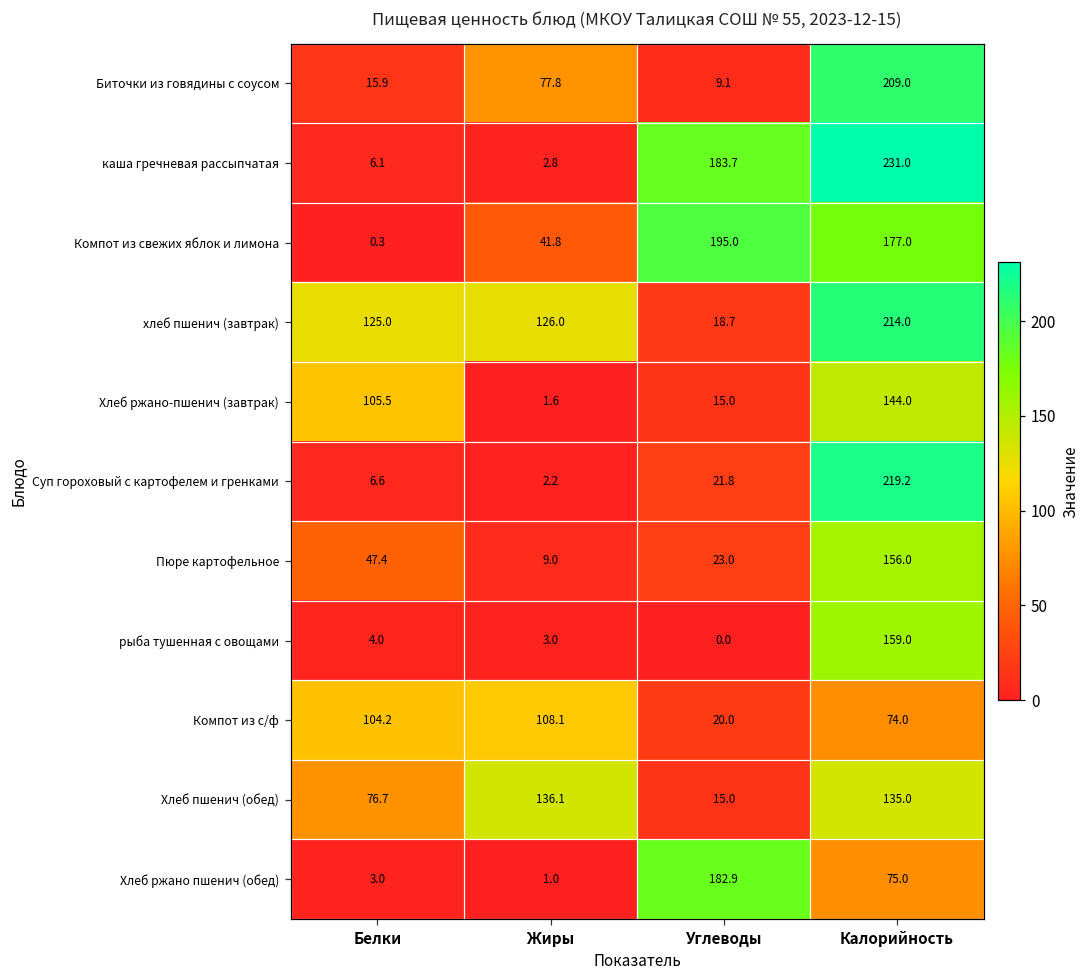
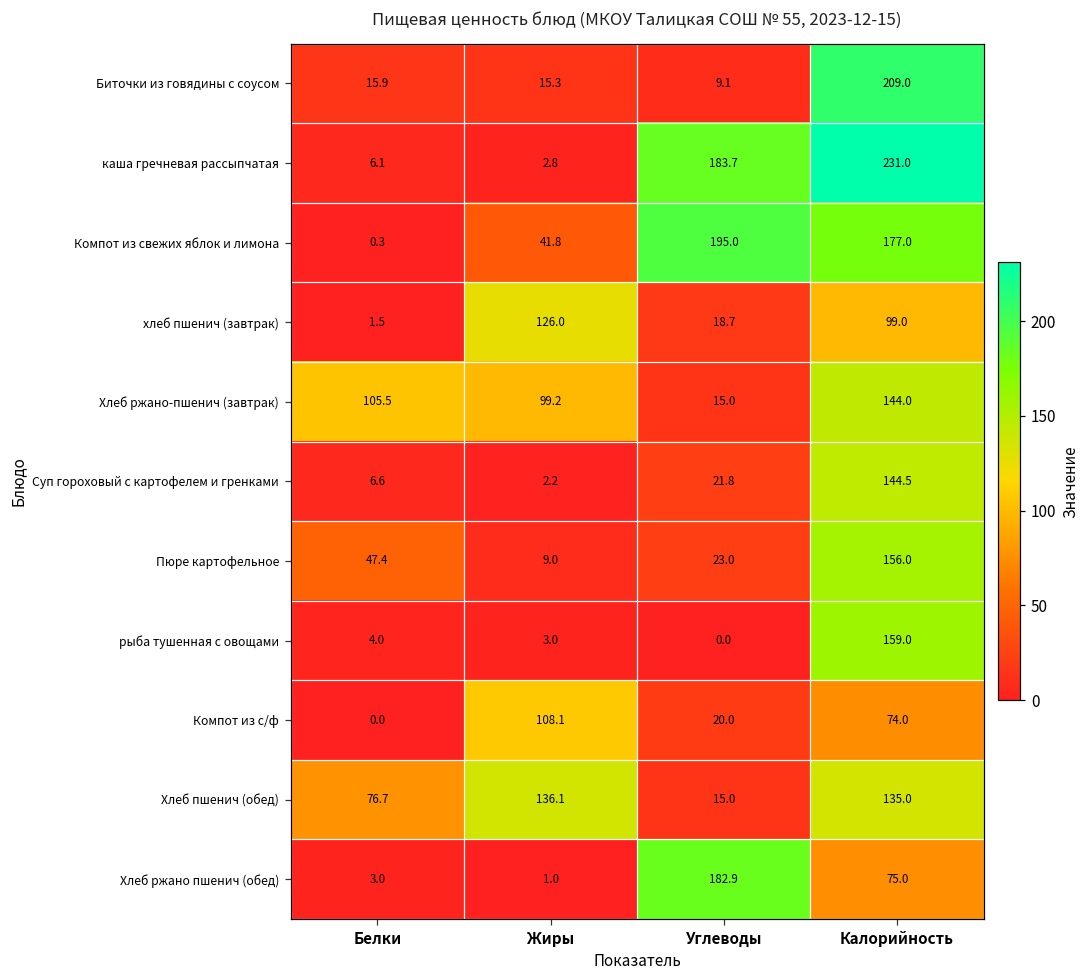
Биточки из говядины с соусом, Жиры: 77.8 -> 15.3
хлеб пшенич (завтрак), Белки: 125.0 -> 1.5
хлеб пшенич (завтрак), Калорийность: 214.0 -> 99.0
Хлеб ржано-пшенич (завтрак), Жиры: 1.6 -> 99.2
Суп гороховый с картофелем и гренками, Калорийность: 219.2 -> 144.5
Компот из с/ф, Белки: 104.2 -> 0.0
